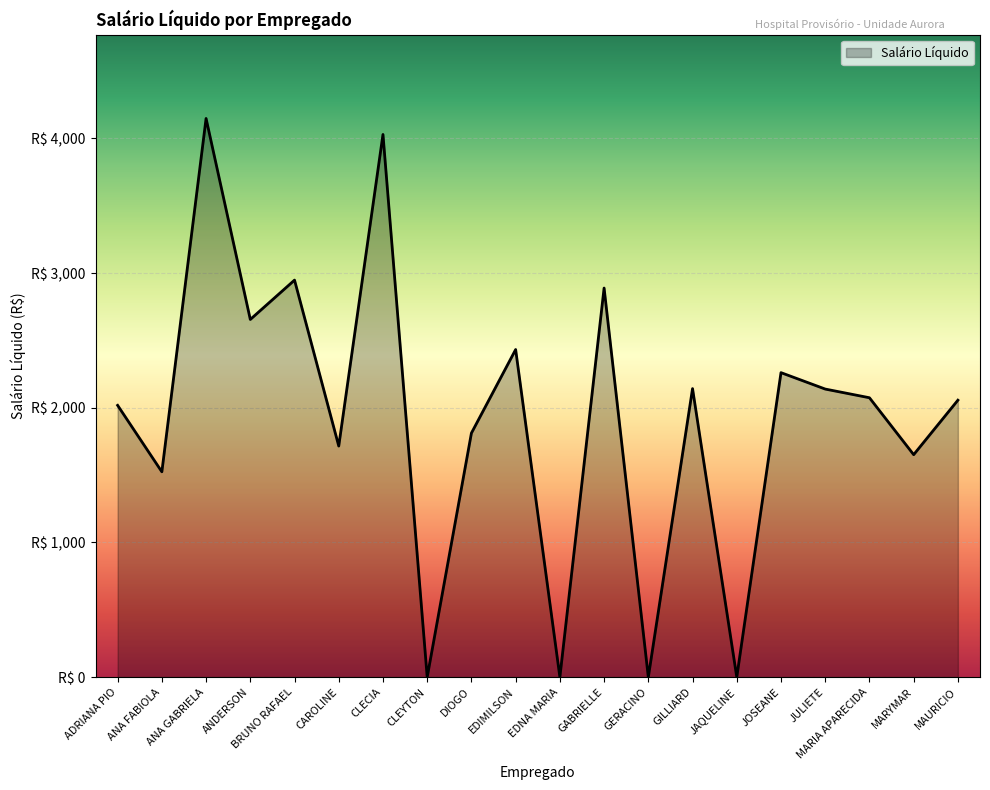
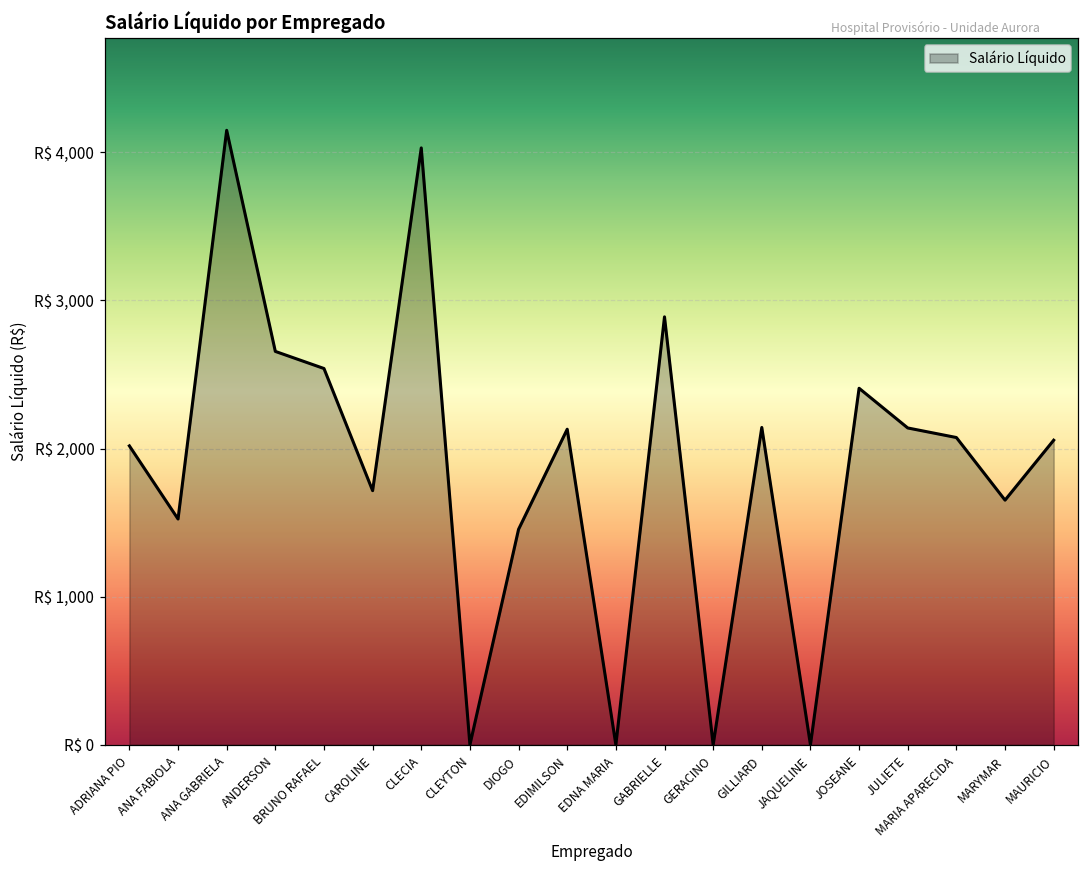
BRUNO RAFAEL: R$ 2,950 -> R$ 2,540
DIOGO: R$ 1,810 -> R$ 1,450
EDIMILSON: R$ 2,430 -> R$ 2,130
JOSEANE: R$ 2,260 -> R$ 2,410
